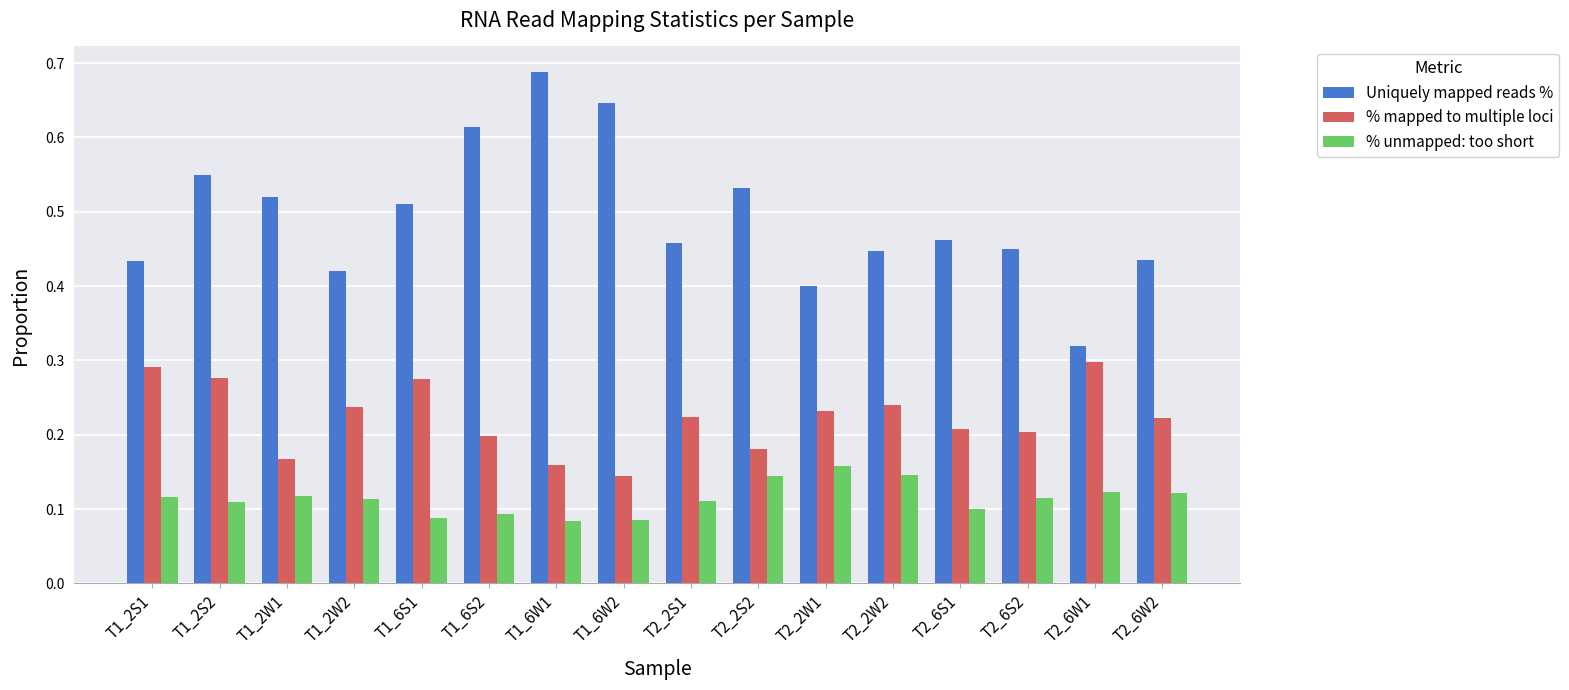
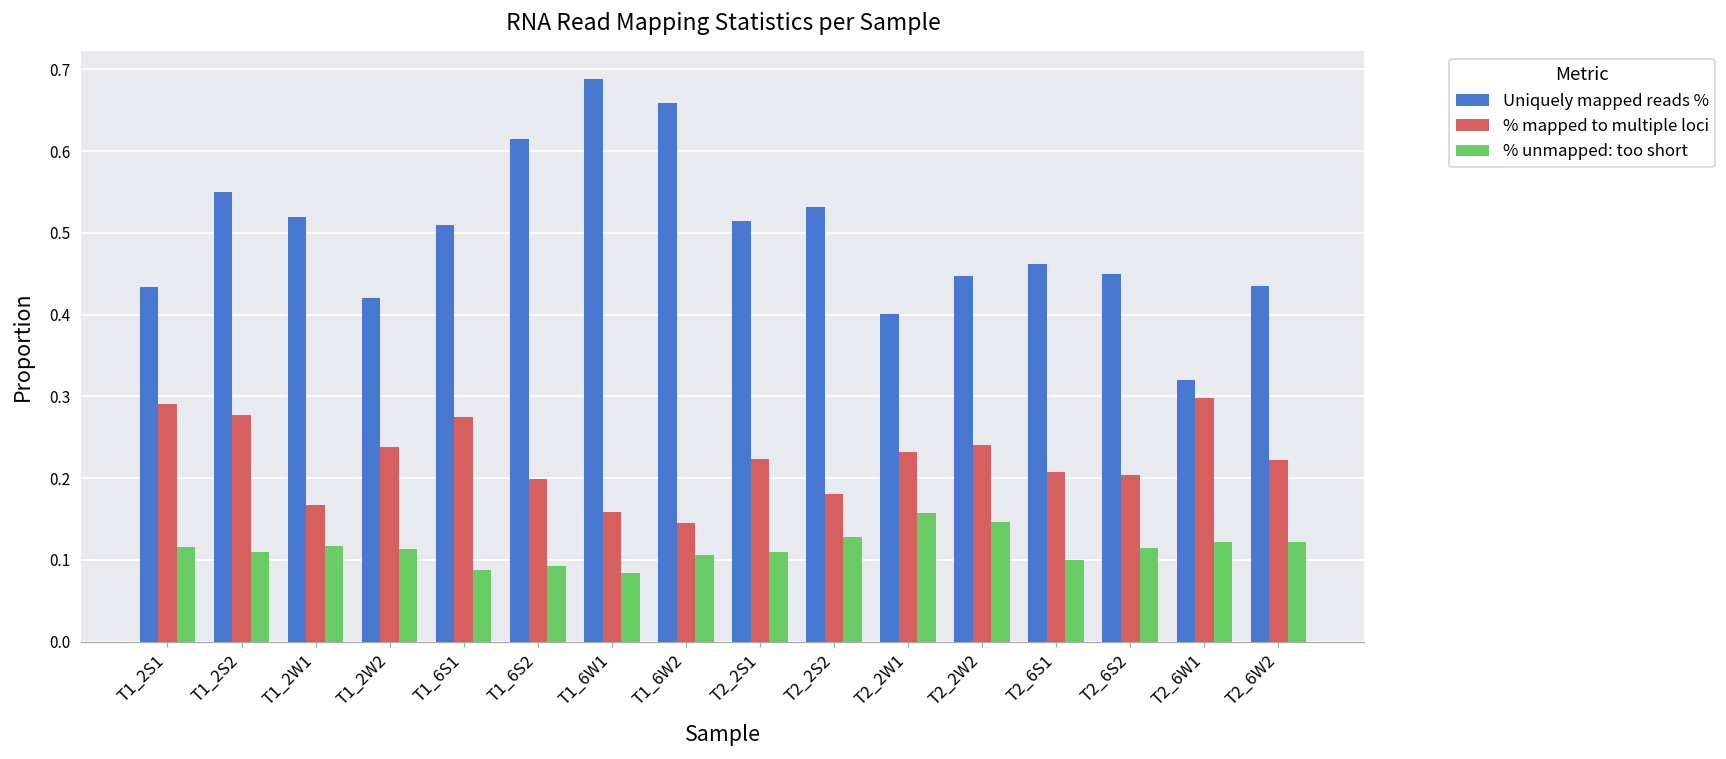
Uniquely mapped reads %, T1_6W2: 0.65 -> 0.66
% unmapped: too short, T1_6W2: 0.09 -> 0.11
Uniquely mapped reads %, T2_2S1: 0.46 -> 0.51
% unmapped: too short, T2_2S2: 0.15 -> 0.13
